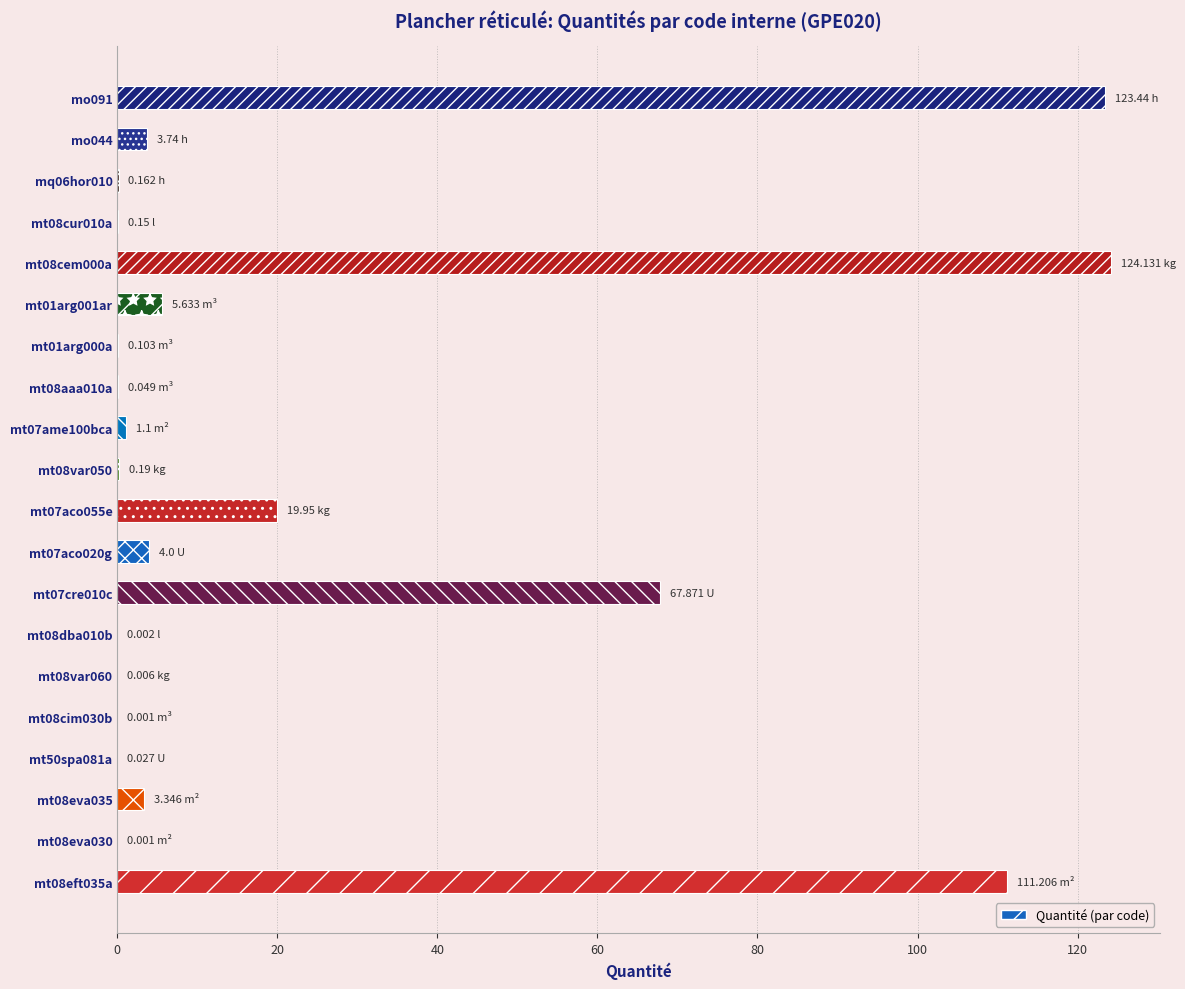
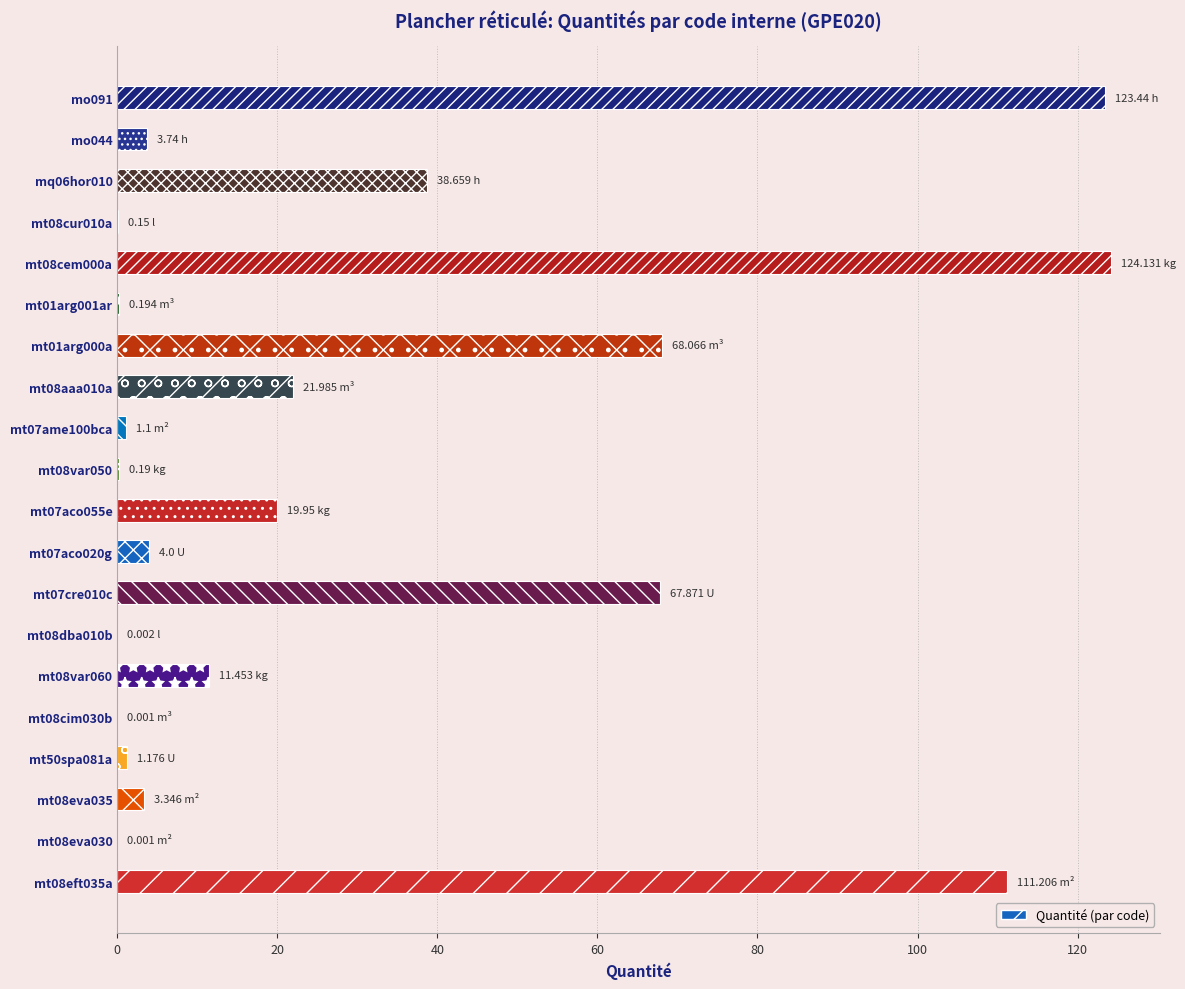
mq06hor010: 0.162 -> 38.659
mt01arg001ar: 5.633 -> 0.194
mt01arg000a: 0.103 -> 68.066
mt08aaa010a: 0.049 -> 21.985
mt08var060: 0.006 -> 11.453
mt50spa081a: 0.027 -> 1.176
